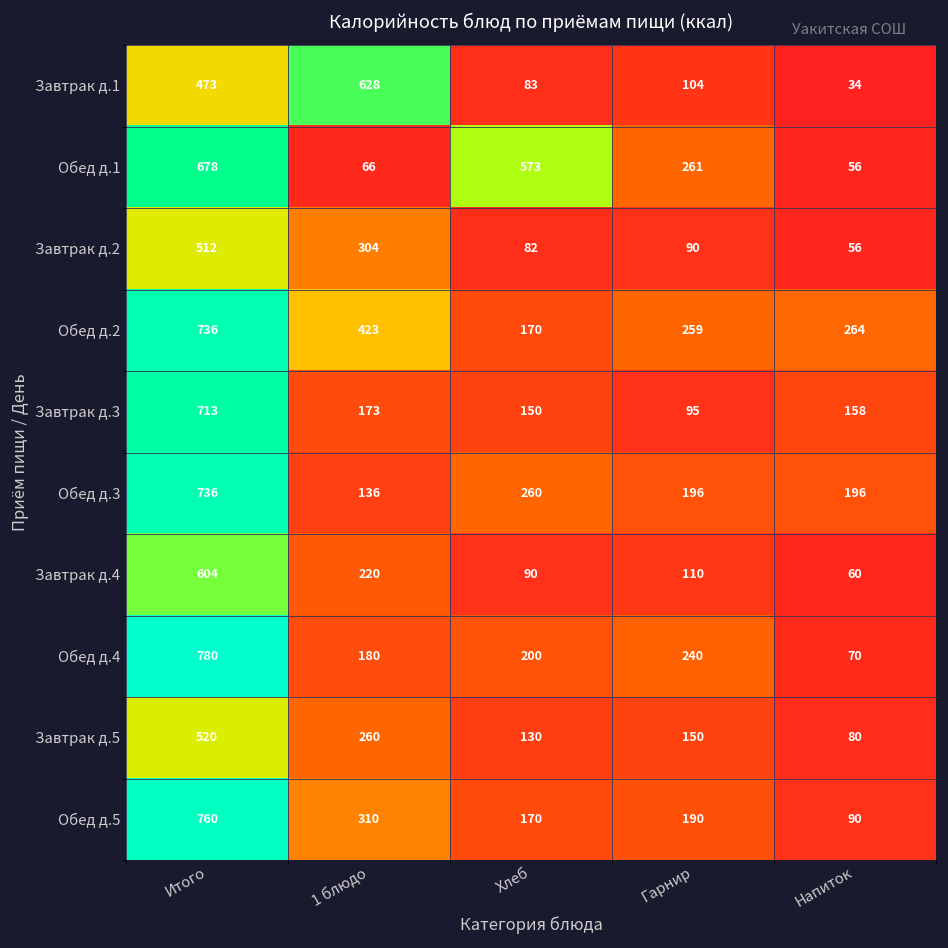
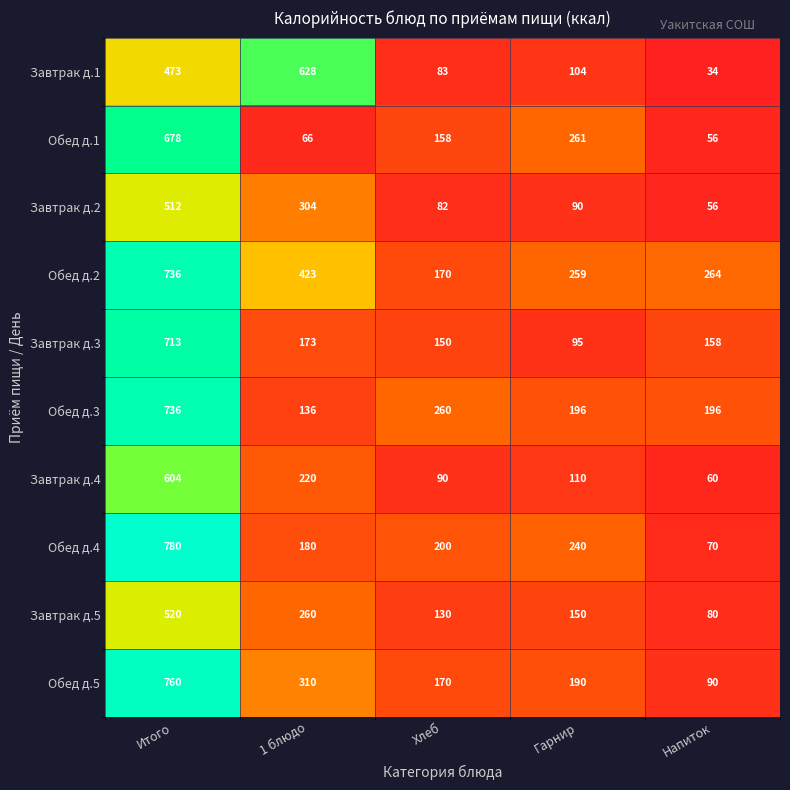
Обед д.1, Хлеб: 573 -> 158
